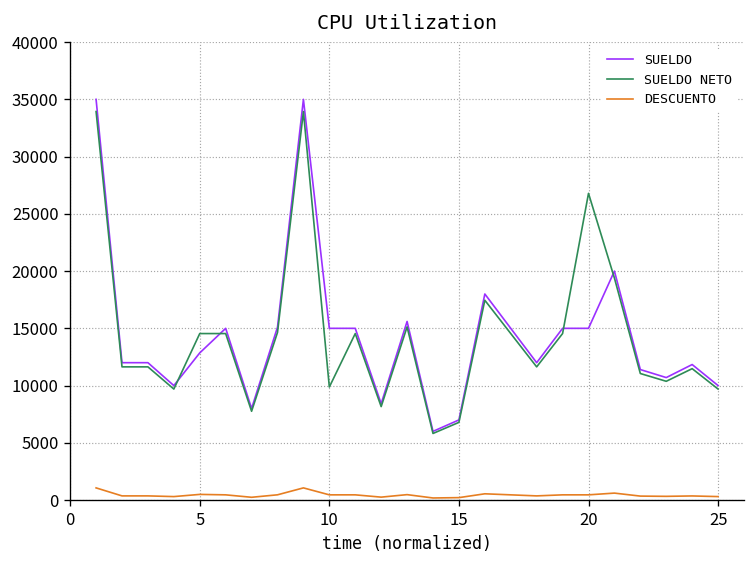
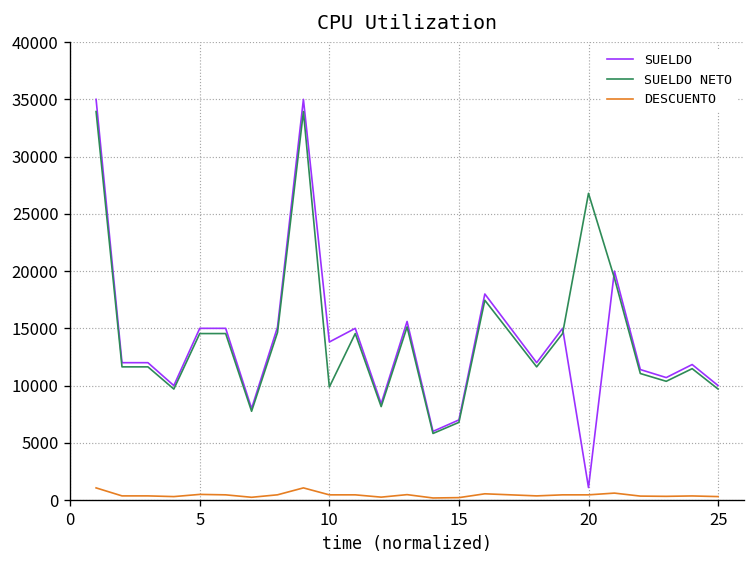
SUELDO, 5: 13000 -> 15000
SUELDO, 10: 15000 -> 14000
SUELDO, 20: 15000 -> 1000
